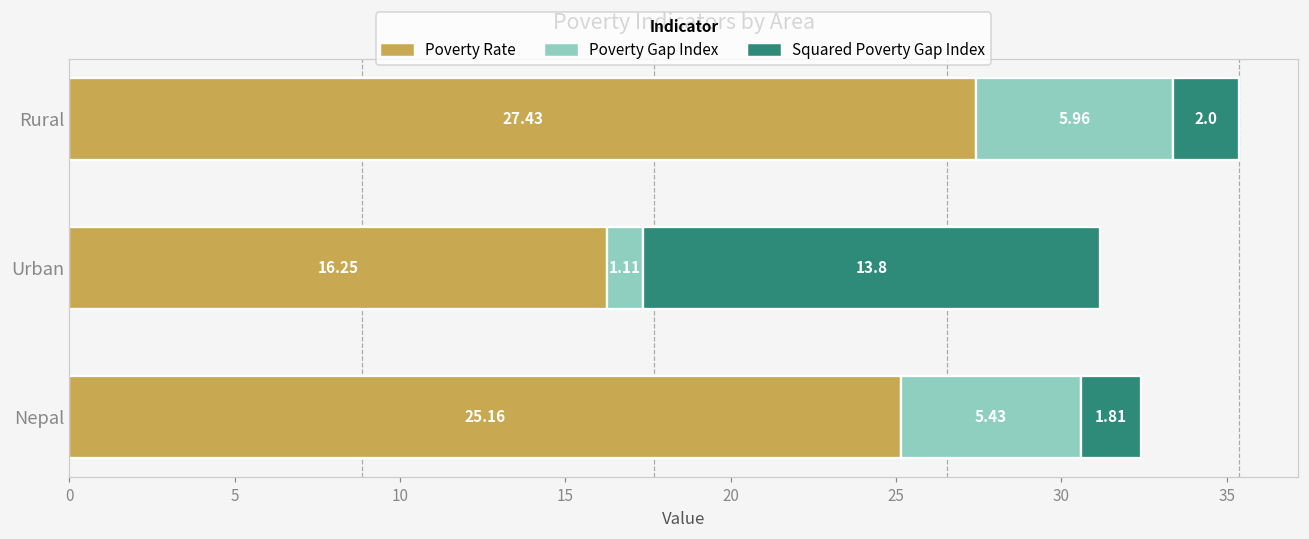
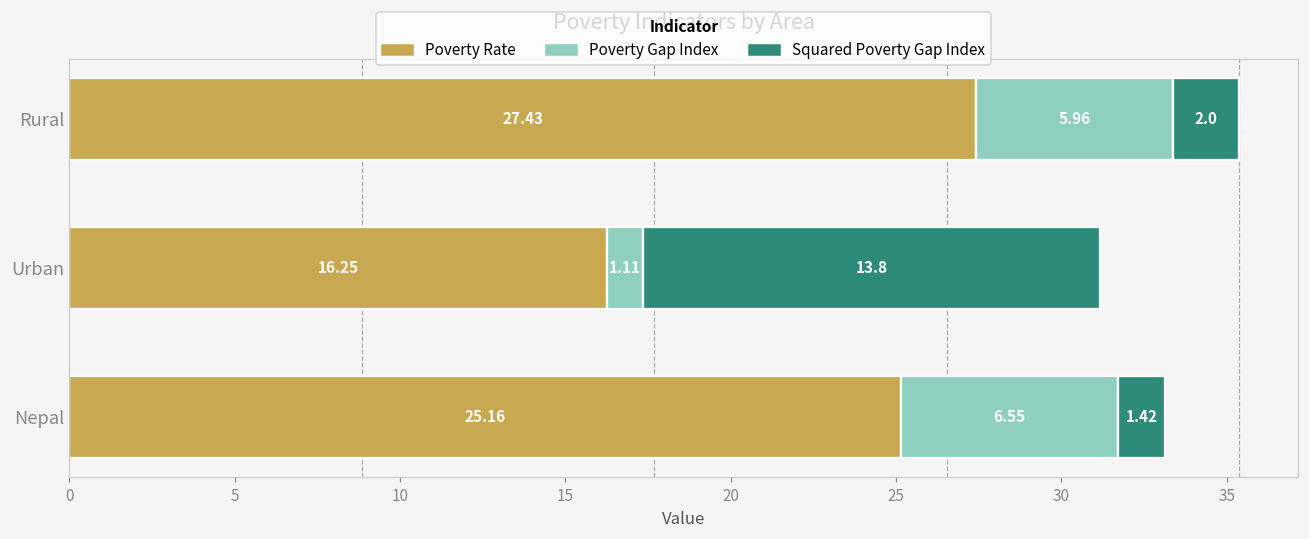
Poverty Gap Index, Nepal: 5.43 -> 6.55
Squared Poverty Gap Index, Nepal: 1.81 -> 1.42
